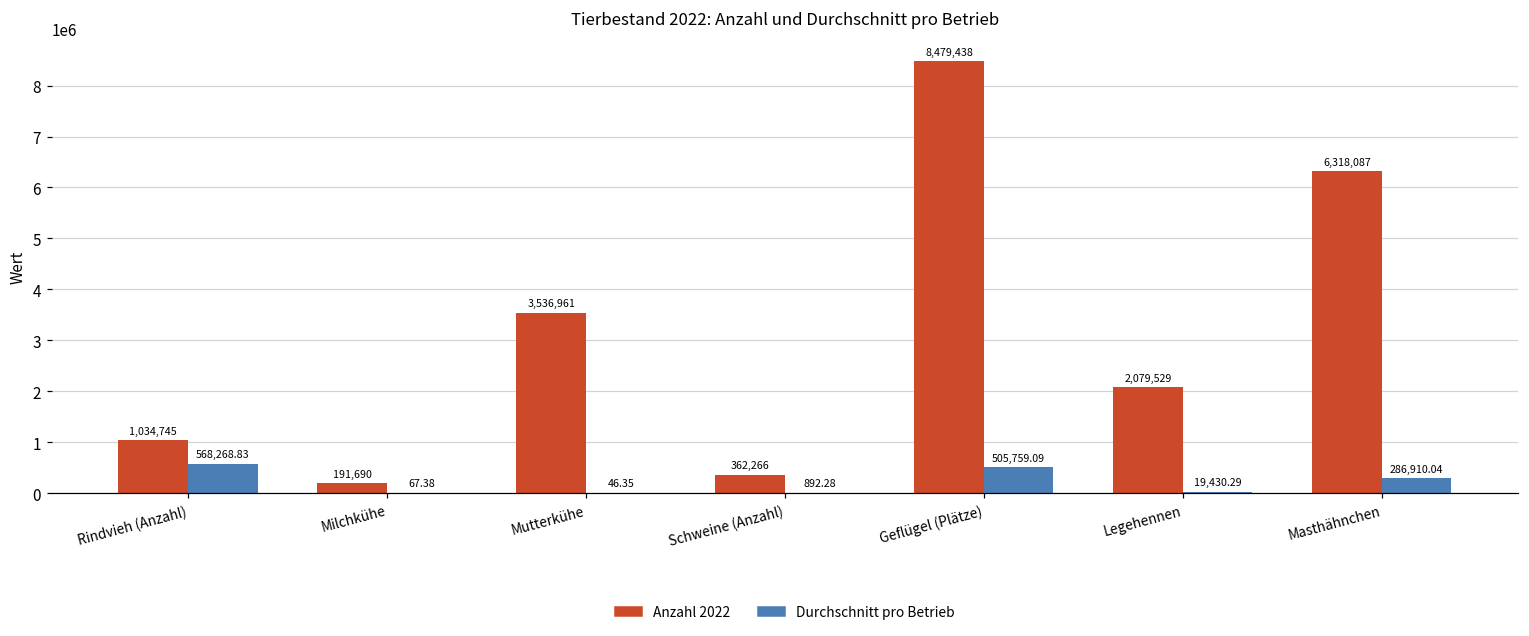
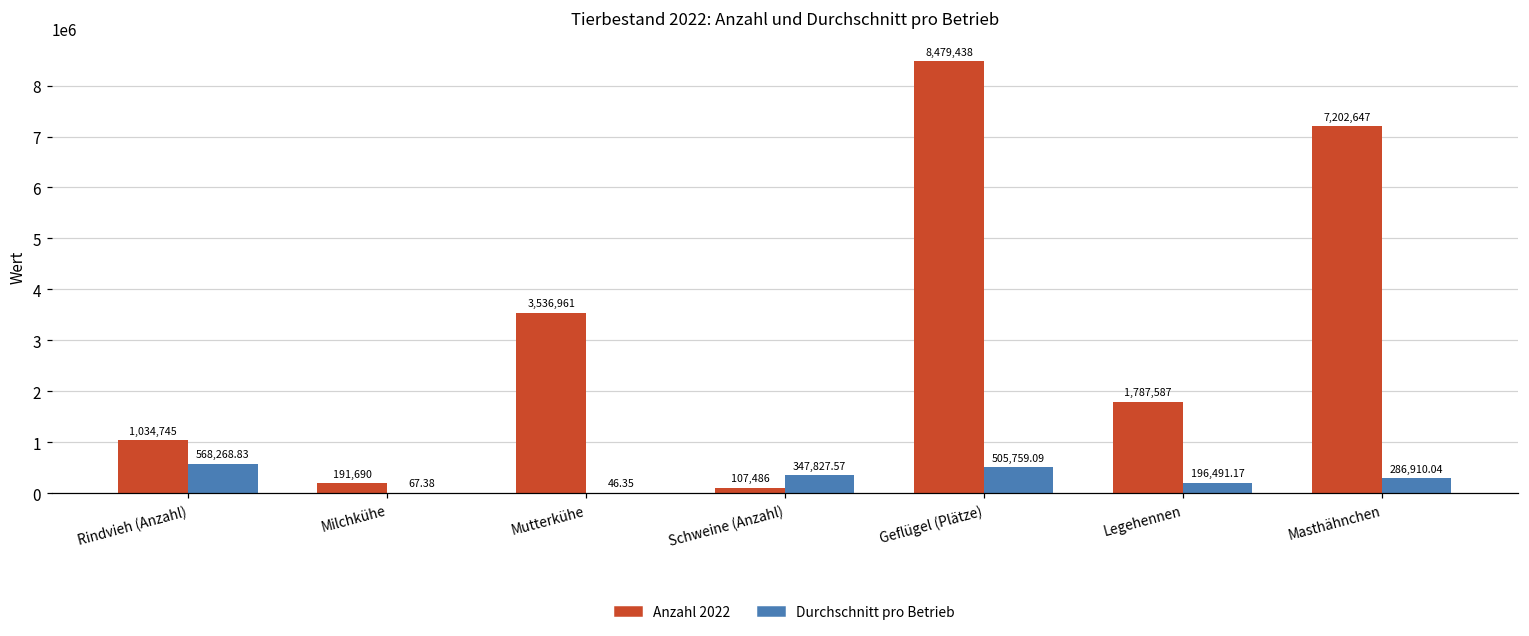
Anzahl 2022, Schweine (Anzahl): 362,266 -> 107,486
Durchschnitt pro Betrieb, Schweine (Anzahl): 892.28 -> 347,827.57
Anzahl 2022, Legehennen: 2,079,529 -> 1,787,587
Durchschnitt pro Betrieb, Legehennen: 19,430.29 -> 196,491.17
Anzahl 2022, Masthähnchen: 6,318,087 -> 7,202,647
